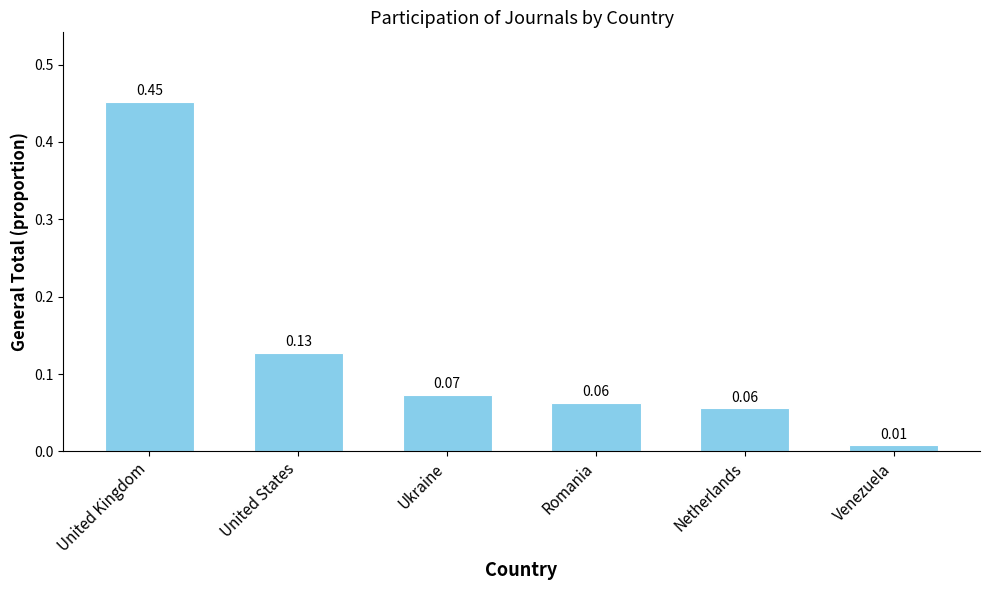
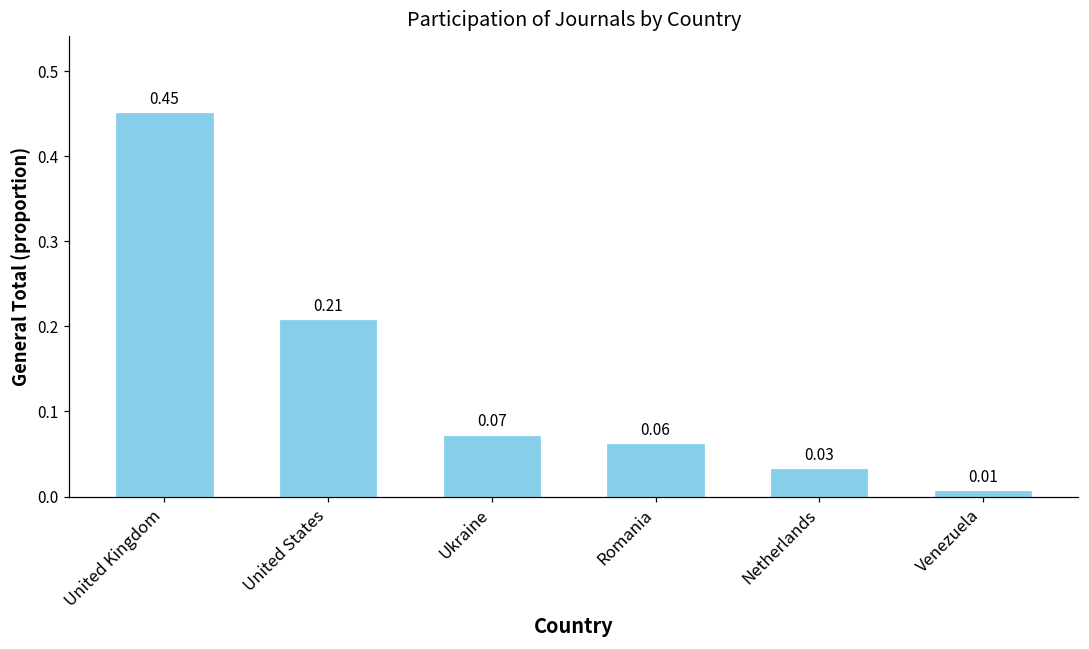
United States: 0.13 -> 0.21
Netherlands: 0.06 -> 0.03
